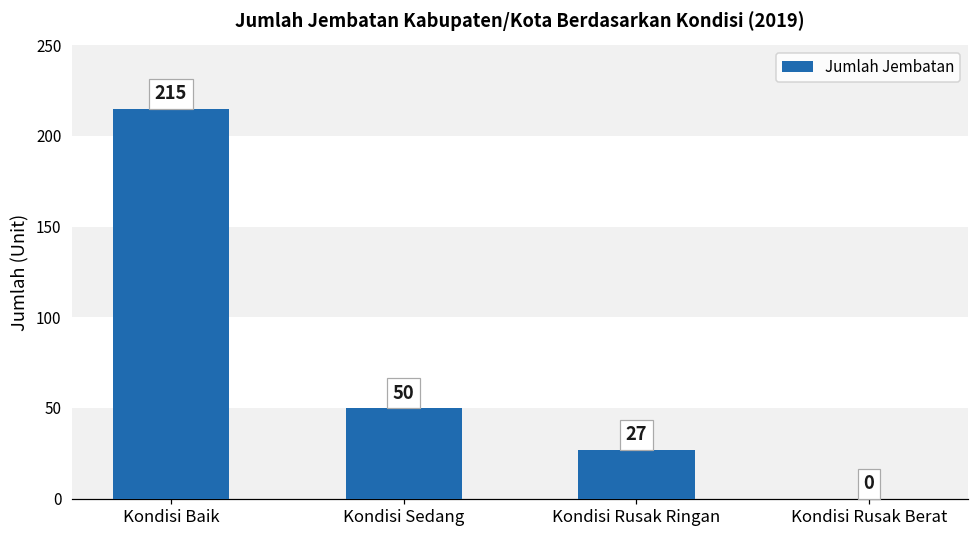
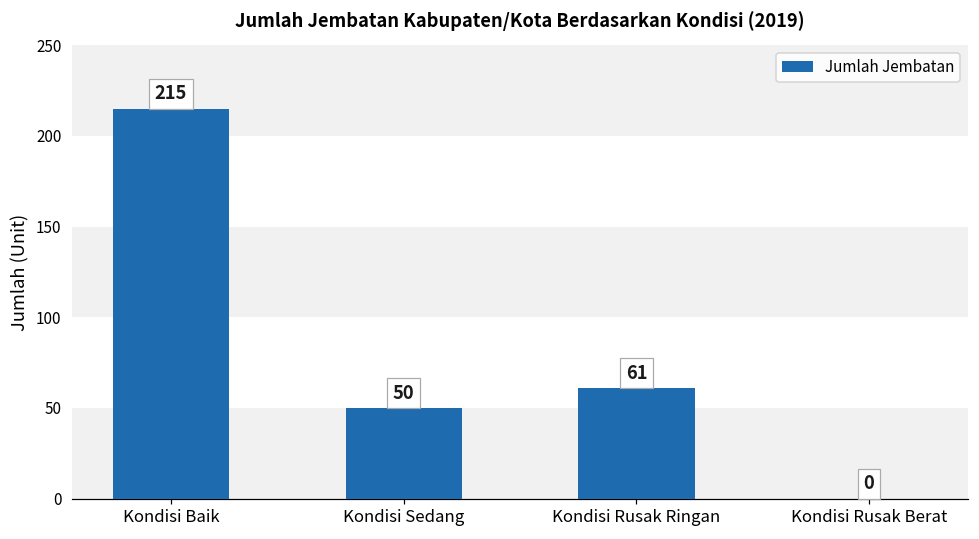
Kondisi Rusak Ringan: 27 -> 61
